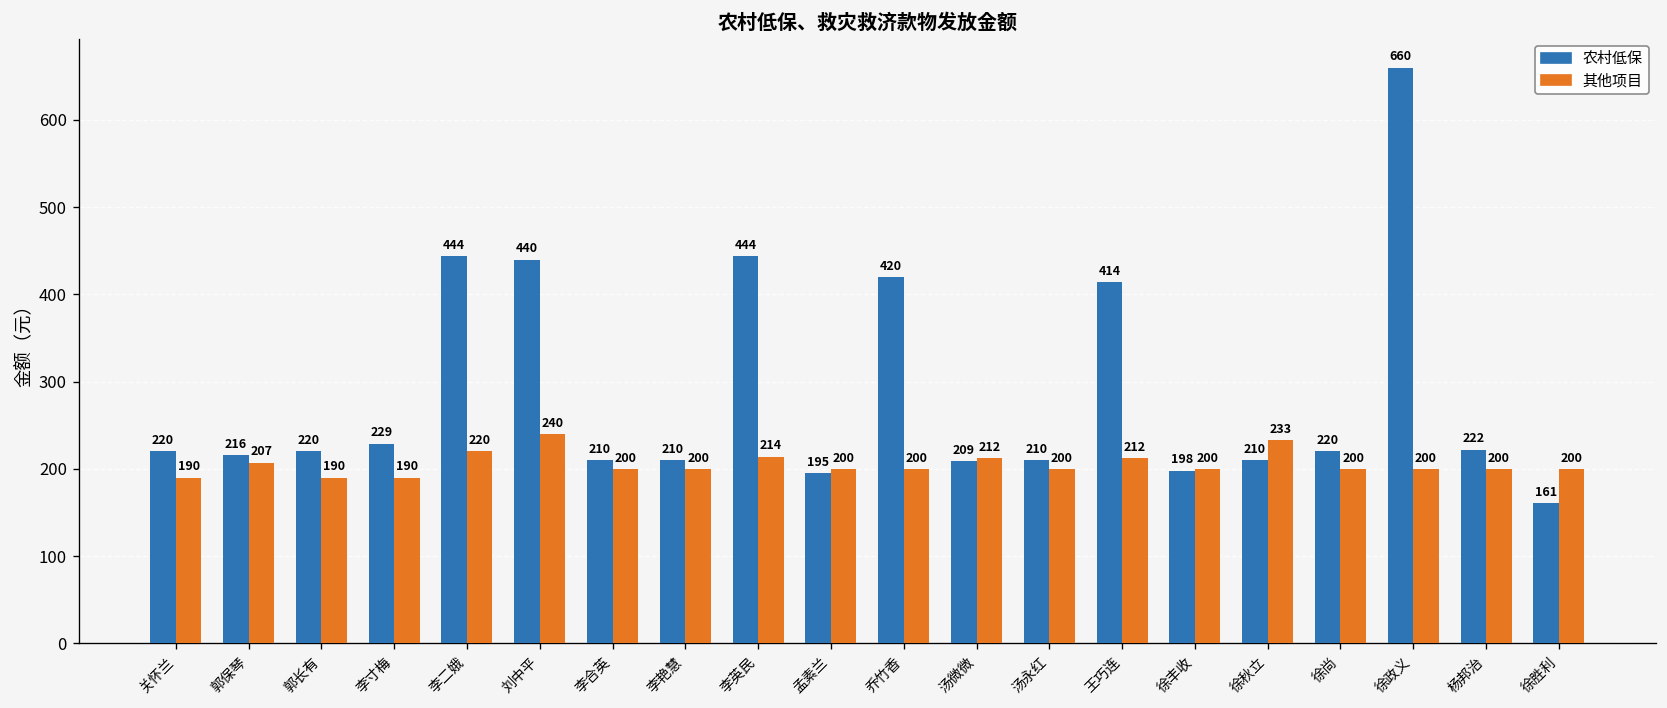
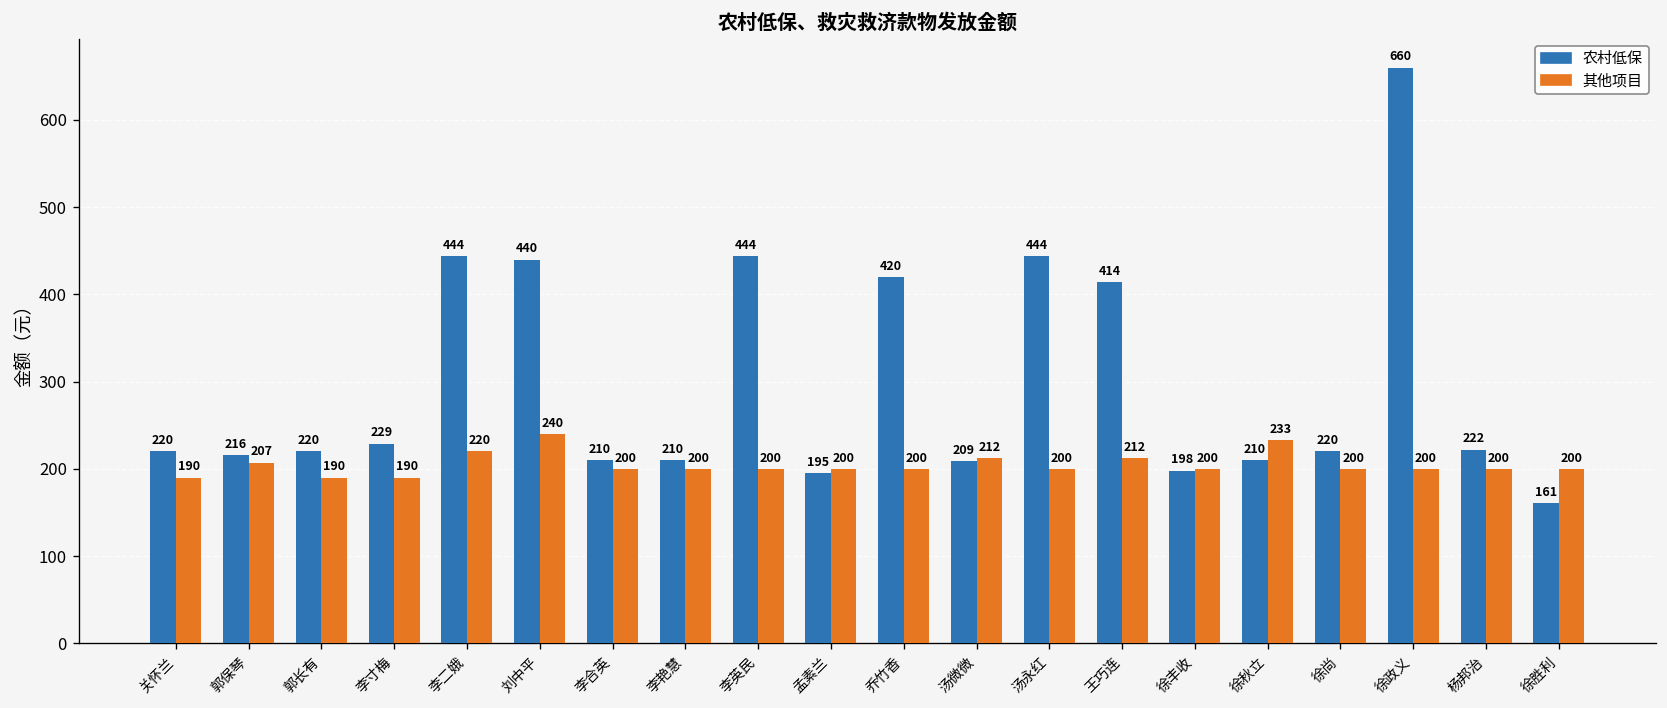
其他项目, 李英民: 214 -> 200
农村低保, 汤永红: 210 -> 444
